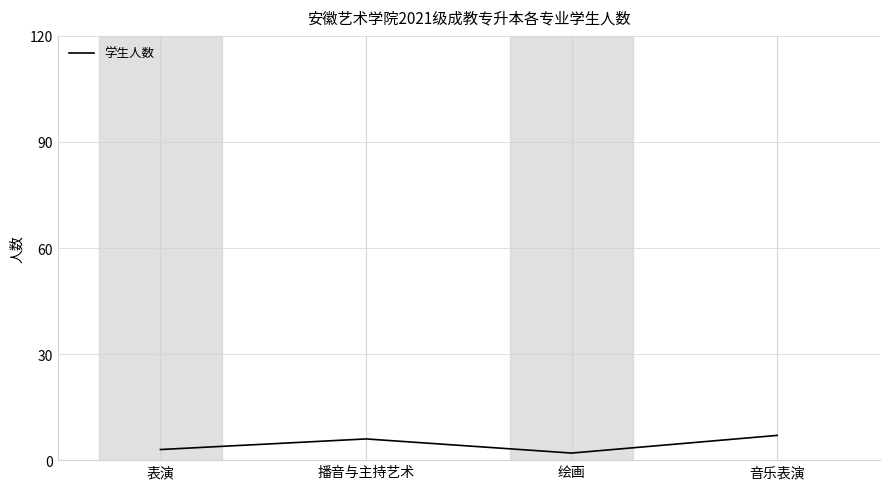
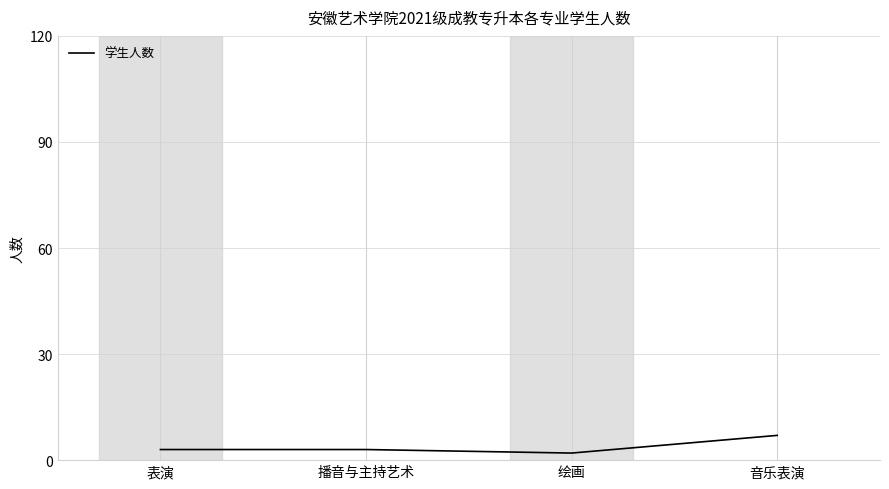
播音与主持艺术: 6 -> 3
